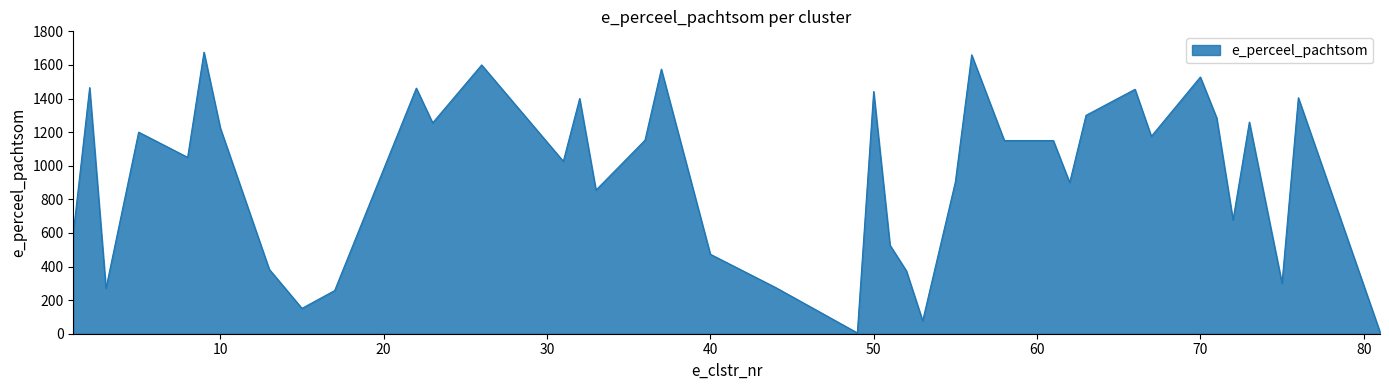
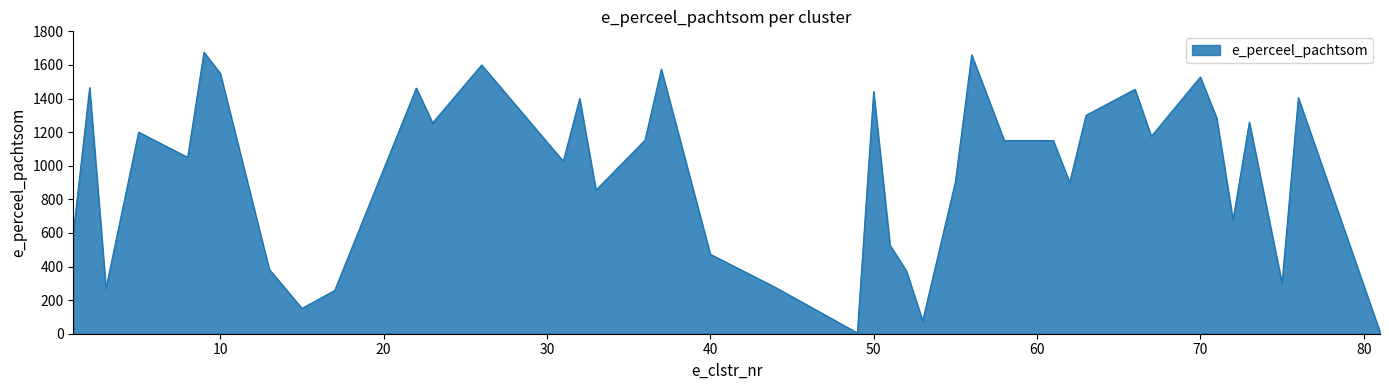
10: 1230 -> 1550
